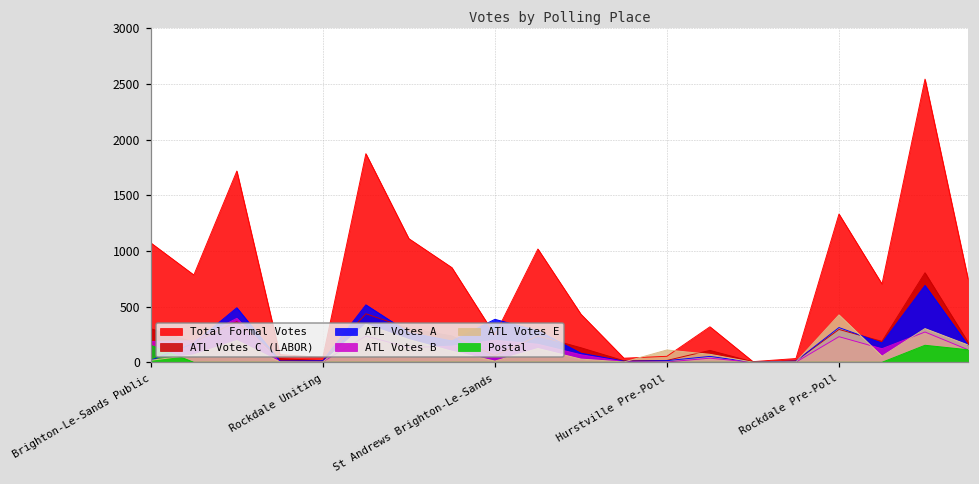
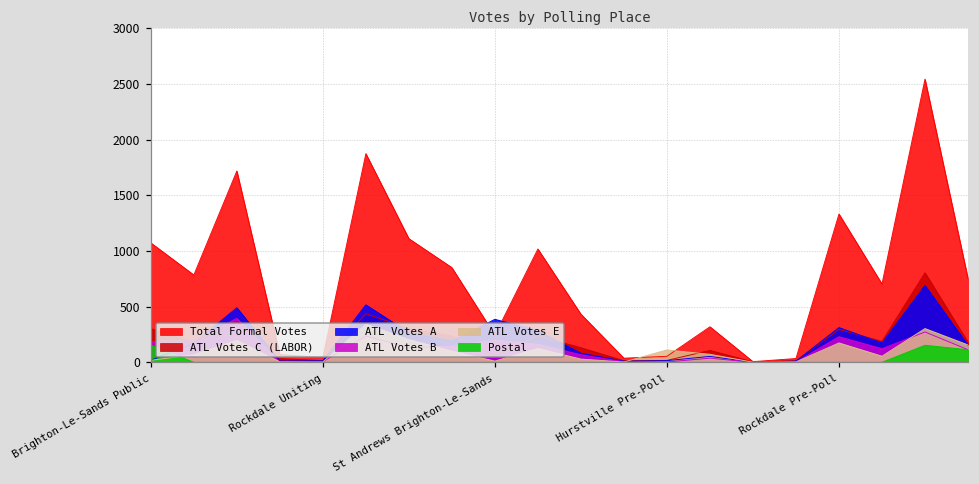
ATL Votes E, Rockdale Pre-Poll: 430 -> 170
